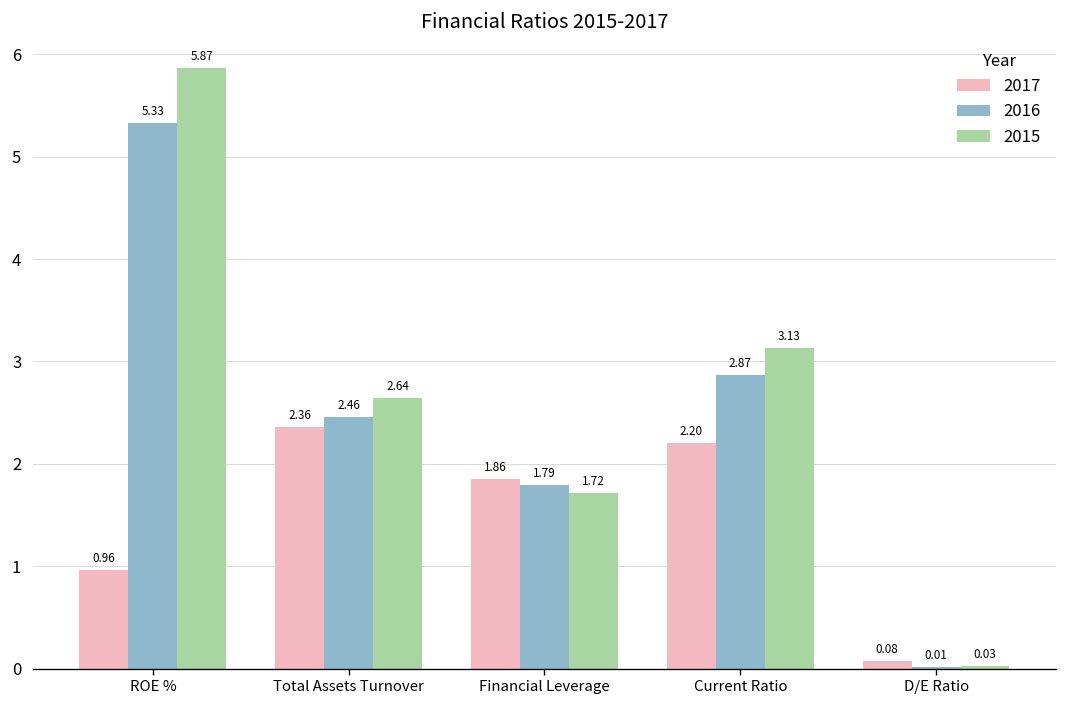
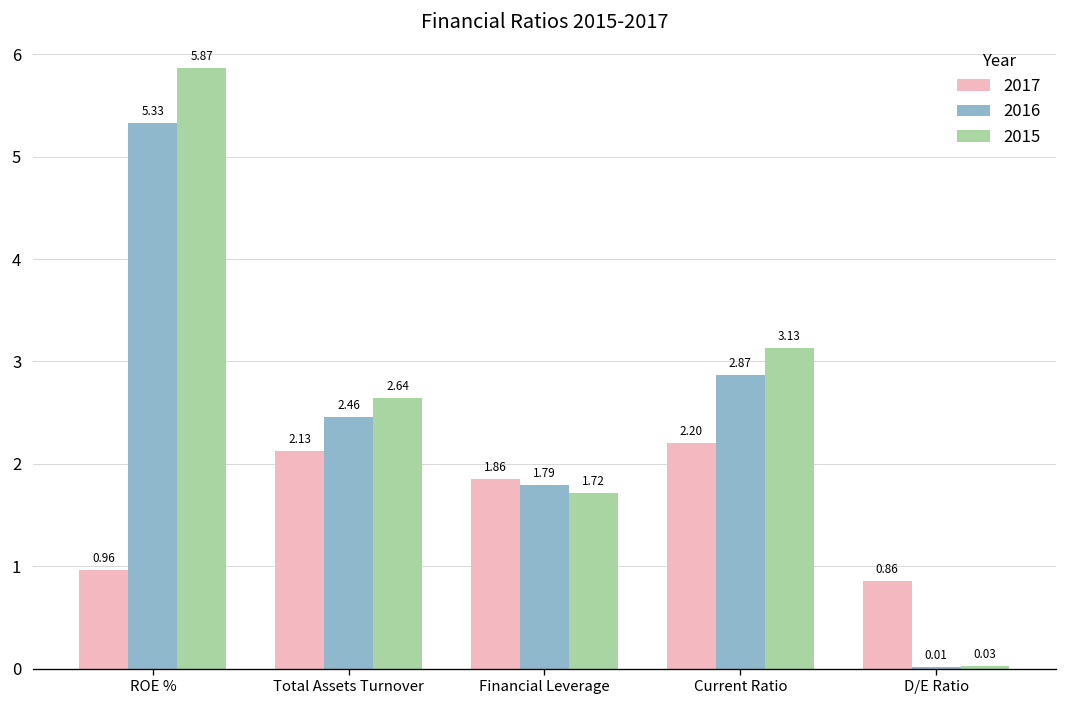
2017, Total Assets Turnover: 2.36 -> 2.13
2017, D/E Ratio: 0.08 -> 0.86
